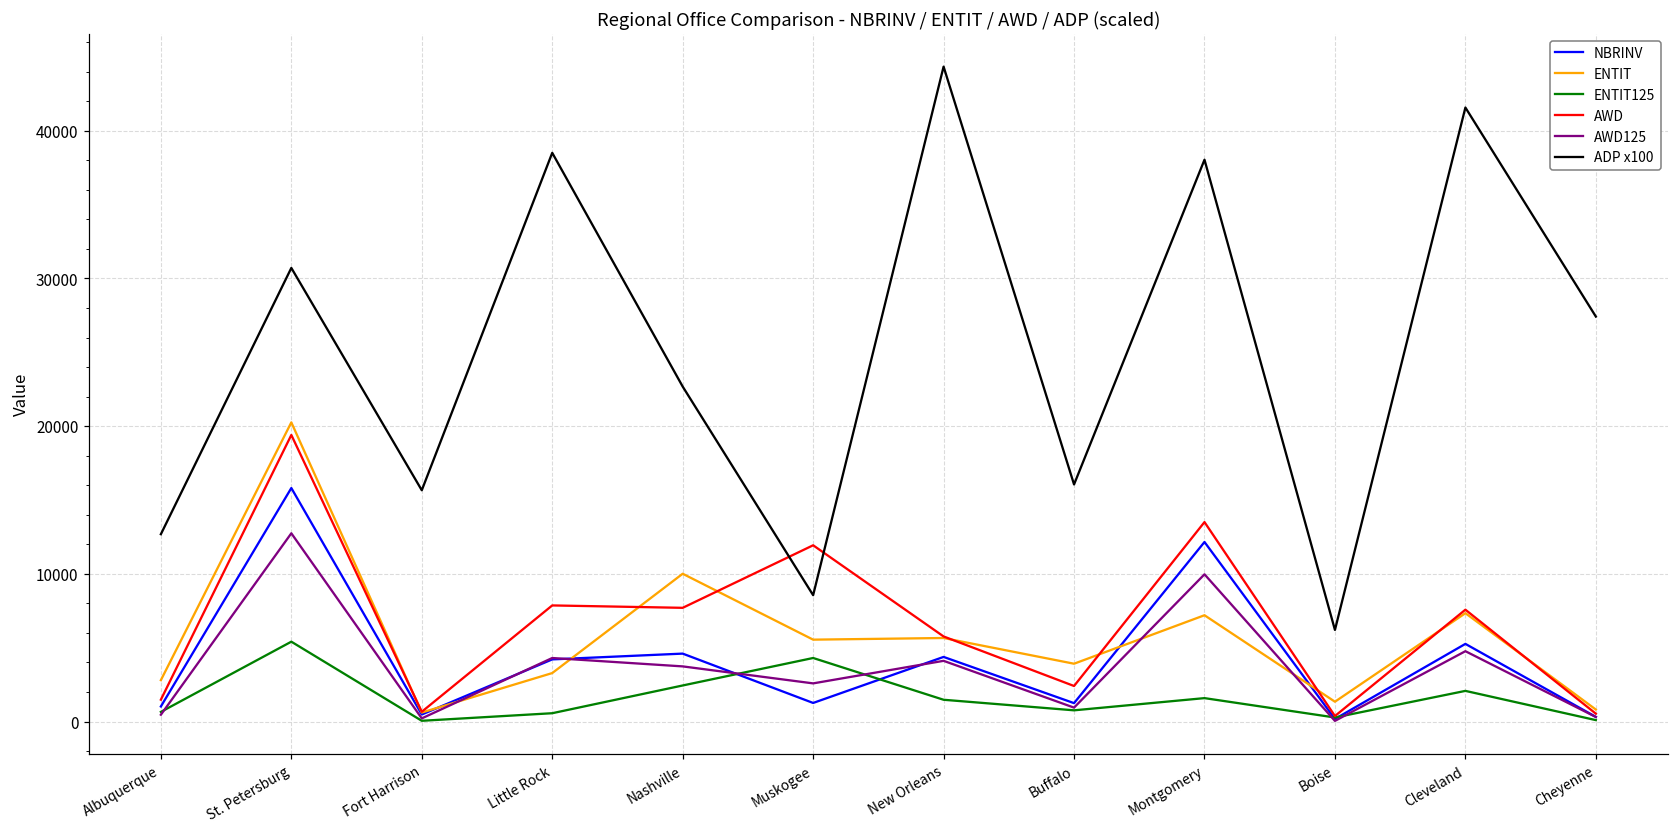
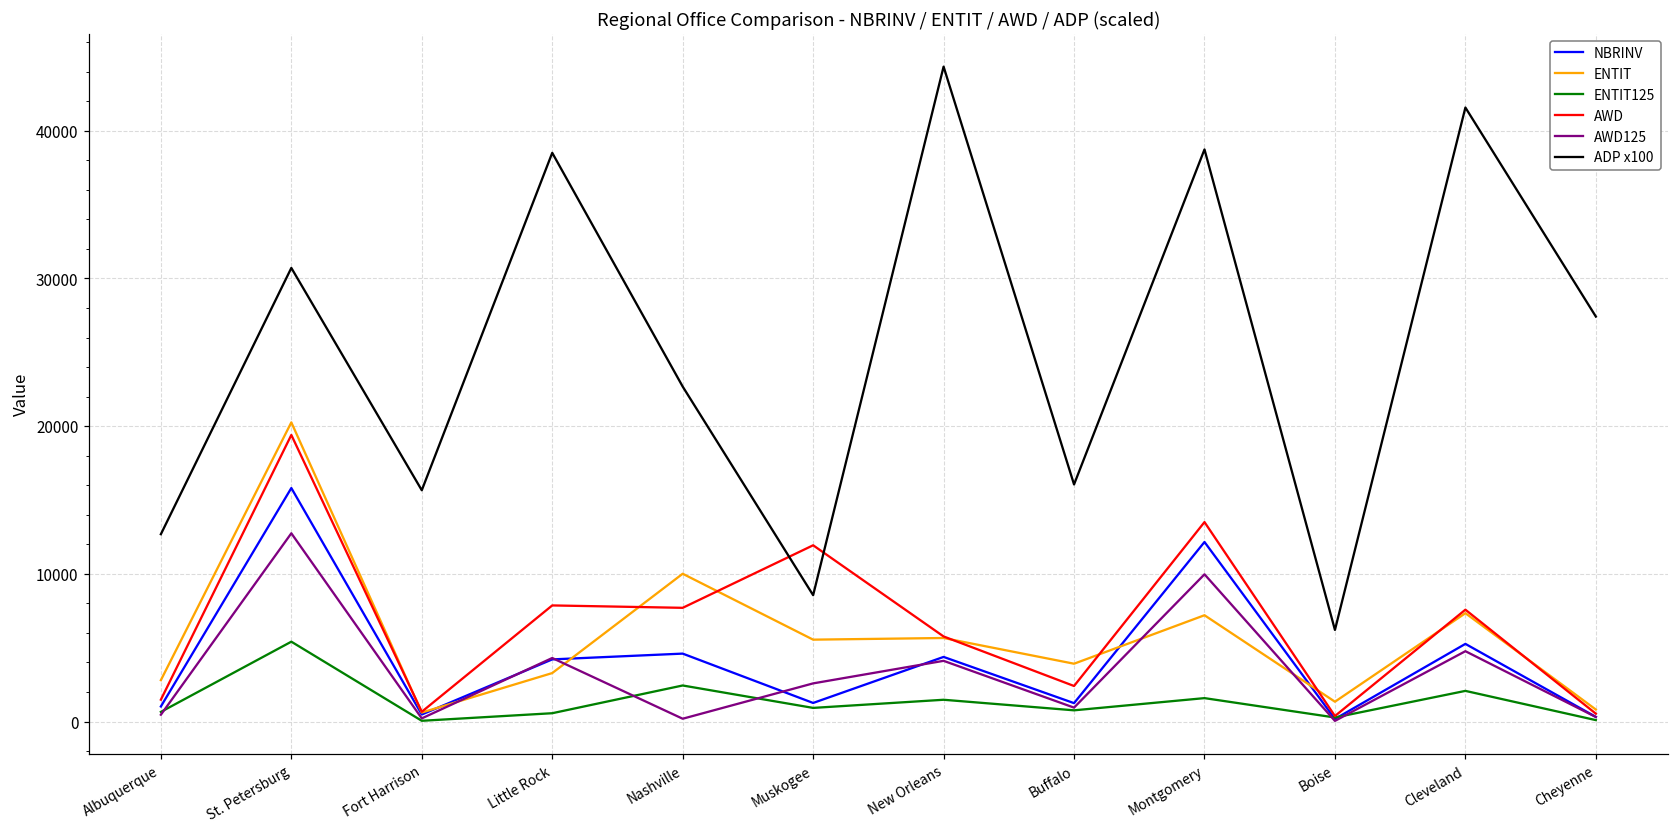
AWD125, Nashville: 3700 -> 200
ENTIT125, Muskogee: 4300 -> 900
ADP x100, Montgomery: 38000 -> 38700
